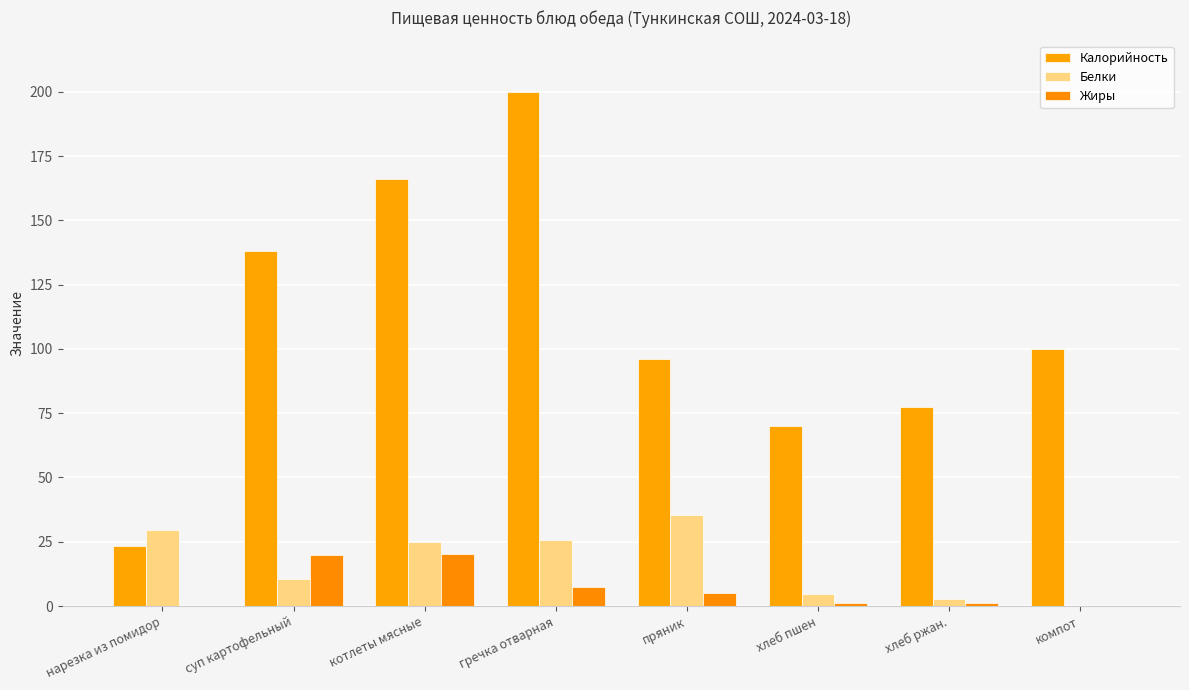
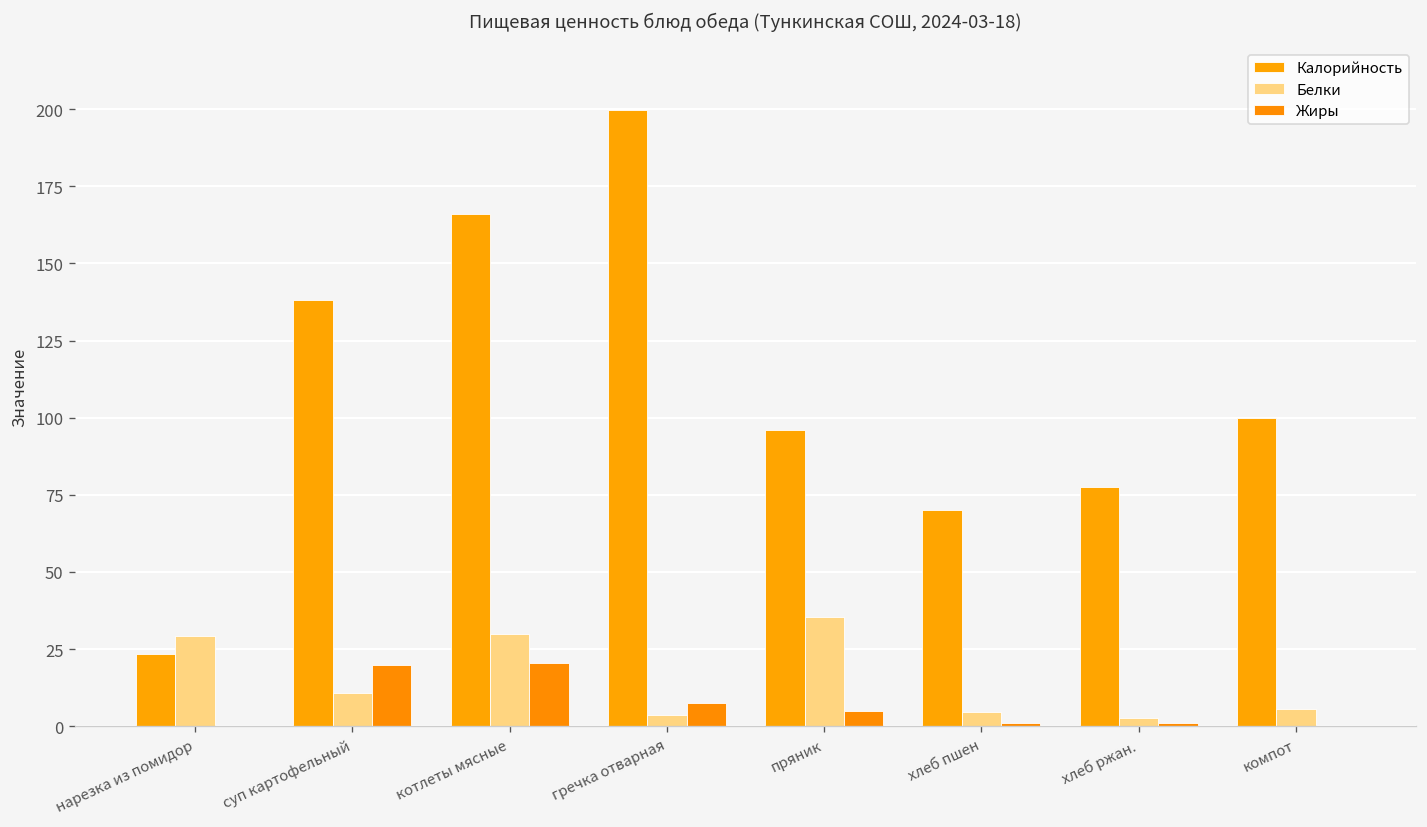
Белки, котлеты мясные: 25 -> 30
Белки, гречка отварная: 26 -> 4
Белки, компот: 0 -> 6
